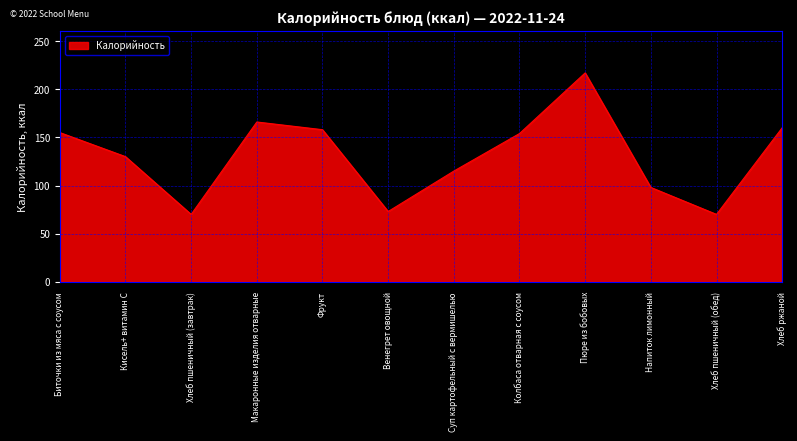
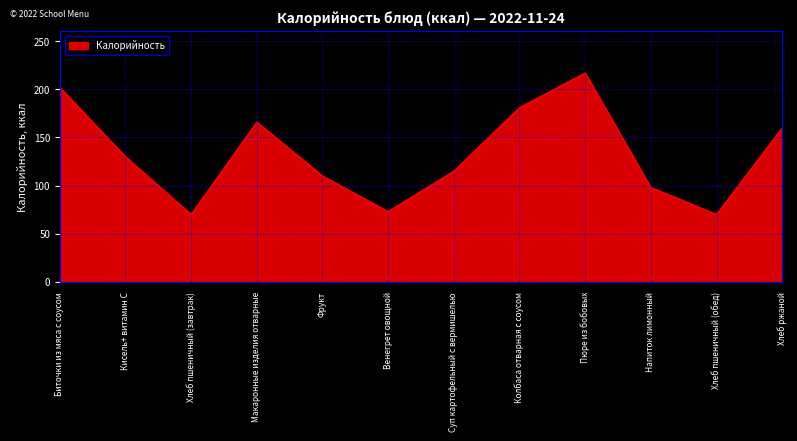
Биточки из мяса с соусом: 160 -> 200
Фрукт: 160 -> 110
Колбаса отварная с соусом: 150 -> 180
